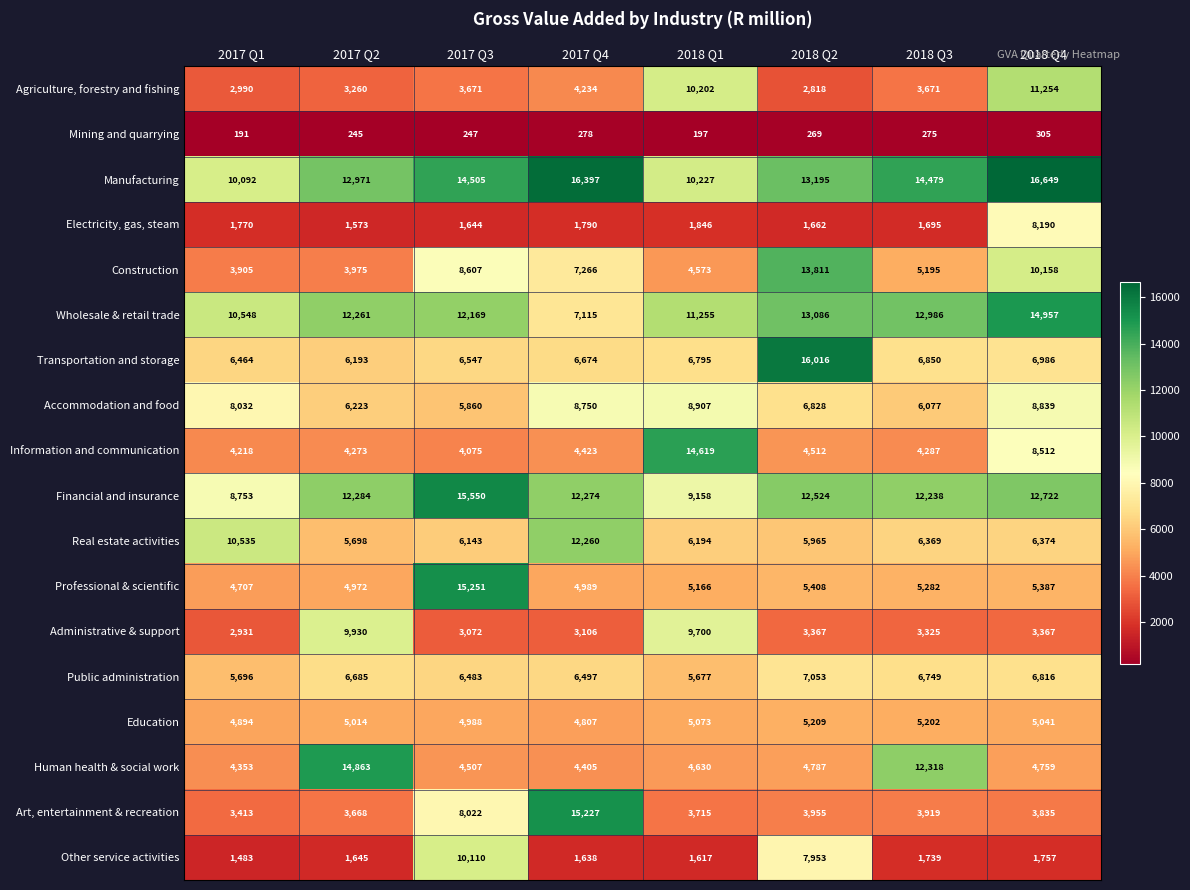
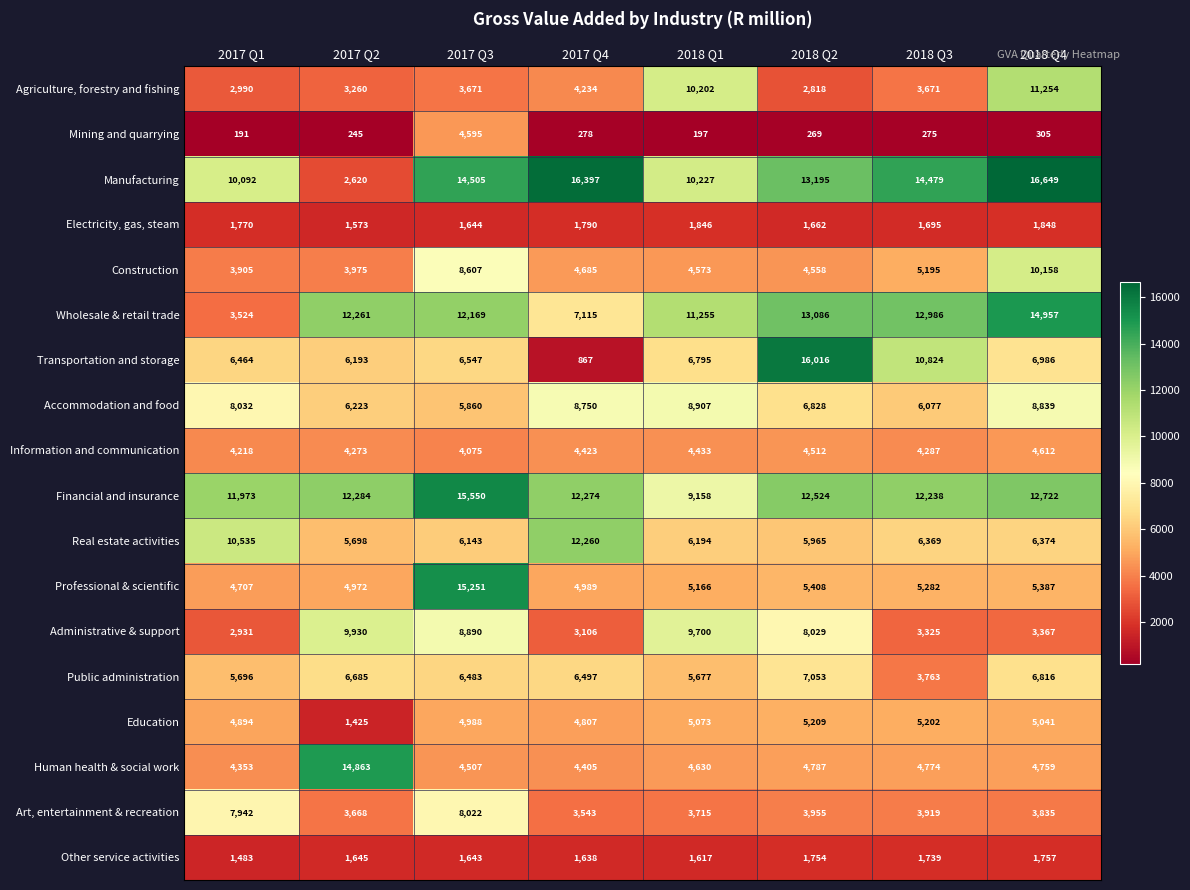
Mining and quarrying, 2017 Q3: 247 -> 4,595
Manufacturing, 2017 Q2: 12,971 -> 2,620
Electricity, gas, steam, 2018 Q4: 8,190 -> 1,848
Construction, 2017 Q4: 7,266 -> 4,685
Construction, 2018 Q2: 13,811 -> 4,558
Wholesale & retail trade, 2017 Q1: 10,548 -> 3,524
Transportation and storage, 2017 Q4: 6,674 -> 867
Transportation and storage, 2018 Q3: 6,850 -> 10,824
Information and communication, 2018 Q1: 14,619 -> 4,433
Information and communication, 2018 Q4: 8,512 -> 4,612
Financial and insurance, 2017 Q1: 8,753 -> 11,973
Administrative & support, 2017 Q3: 3,072 -> 8,890
Administrative & support, 2018 Q2: 3,367 -> 8,029
Public administration, 2018 Q3: 6,749 -> 3,763
Education, 2017 Q2: 5,014 -> 1,425
Human health & social work, 2018 Q3: 12,318 -> 4,774
Art, entertainment & recreation, 2017 Q1: 3,413 -> 7,942
Art, entertainment & recreation, 2017 Q4: 15,227 -> 3,543
Other service activities, 2017 Q3: 10,110 -> 1,643
Other service activities, 2018 Q2: 7,953 -> 1,754
